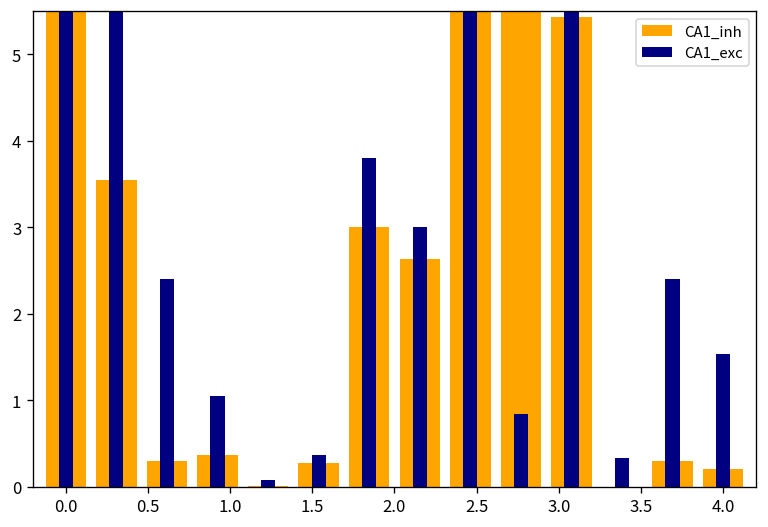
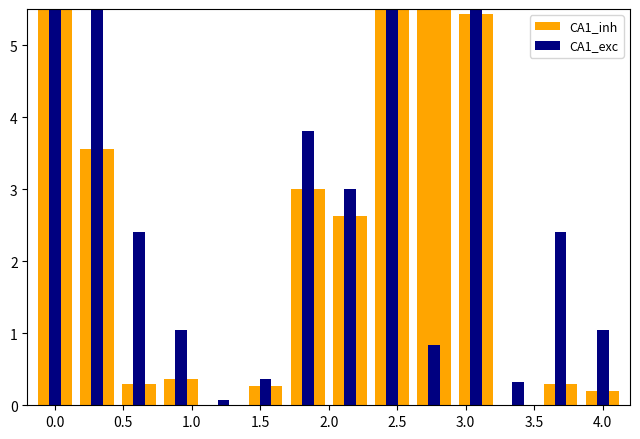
CA1_exc, 4.0: 1.5 -> 1.1
